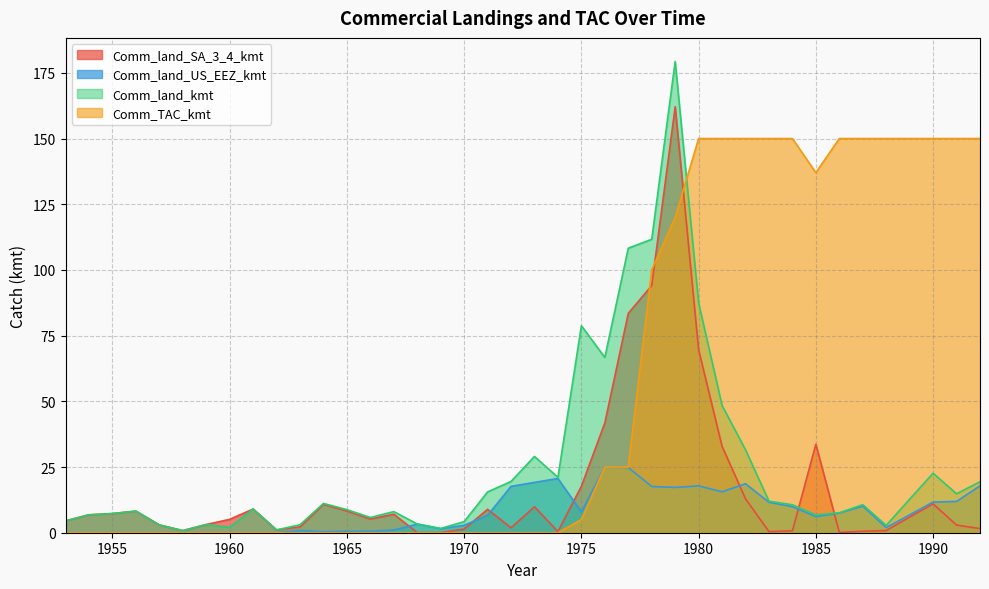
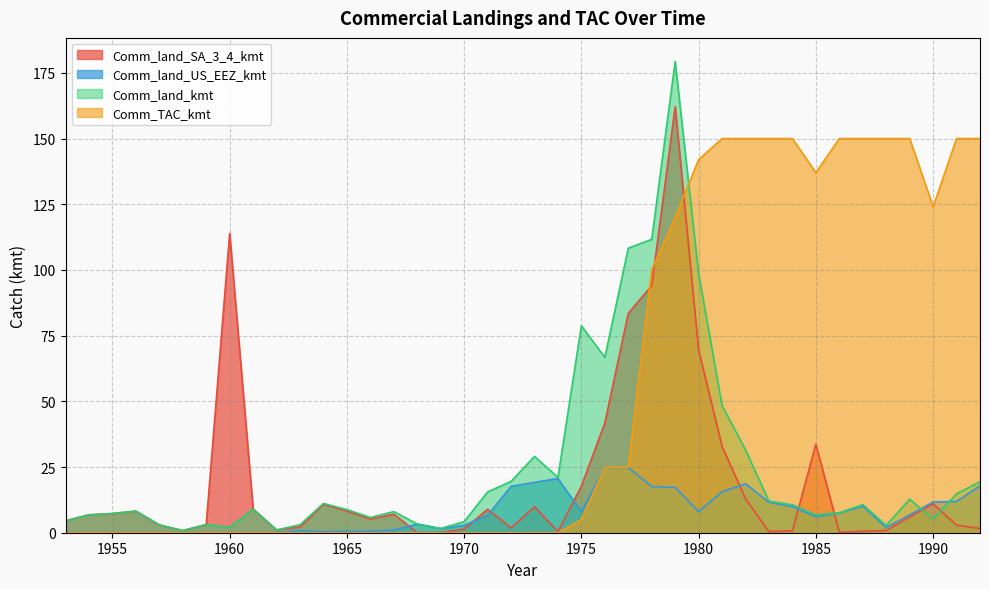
Comm_land_SA_3_4_kmt, 1960: 5 -> 114
Comm_land_US_EEZ_kmt, 1980: 18 -> 8
Comm_land_kmt, 1980: 87 -> 99
Comm_TAC_kmt, 1980: 150 -> 142
Comm_land_kmt, 1990: 23 -> 5
Comm_TAC_kmt, 1990: 150 -> 124
